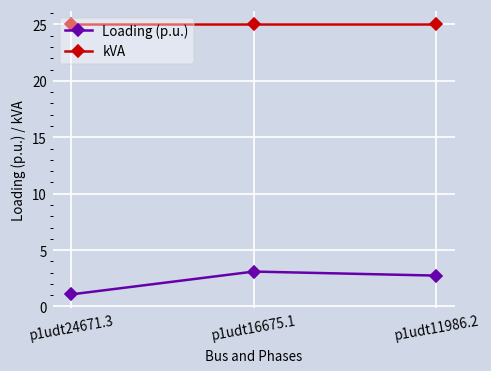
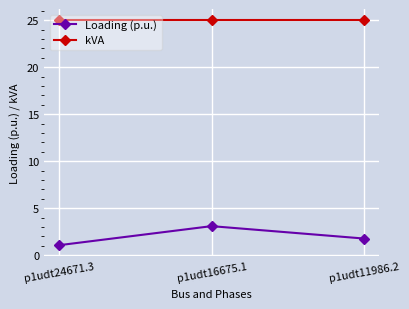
Loading (p.u.), p1udt11986.2: 3 -> 2
